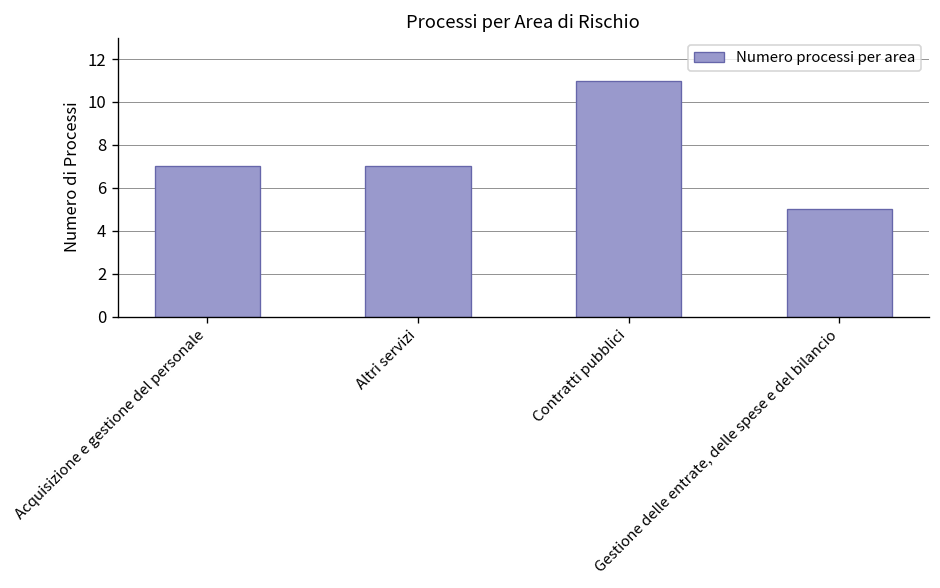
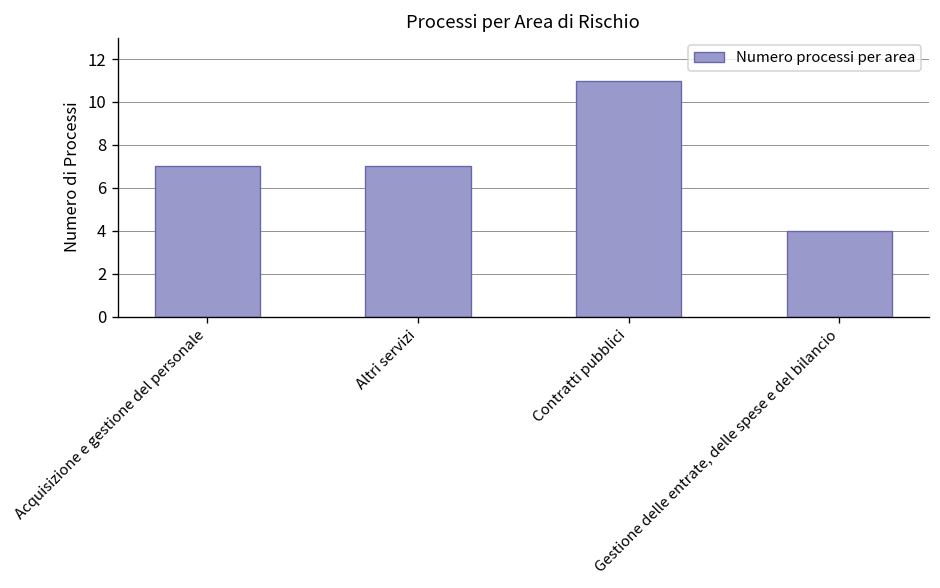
Gestione delle entrate, delle spese e del bilancio: 5 -> 4
